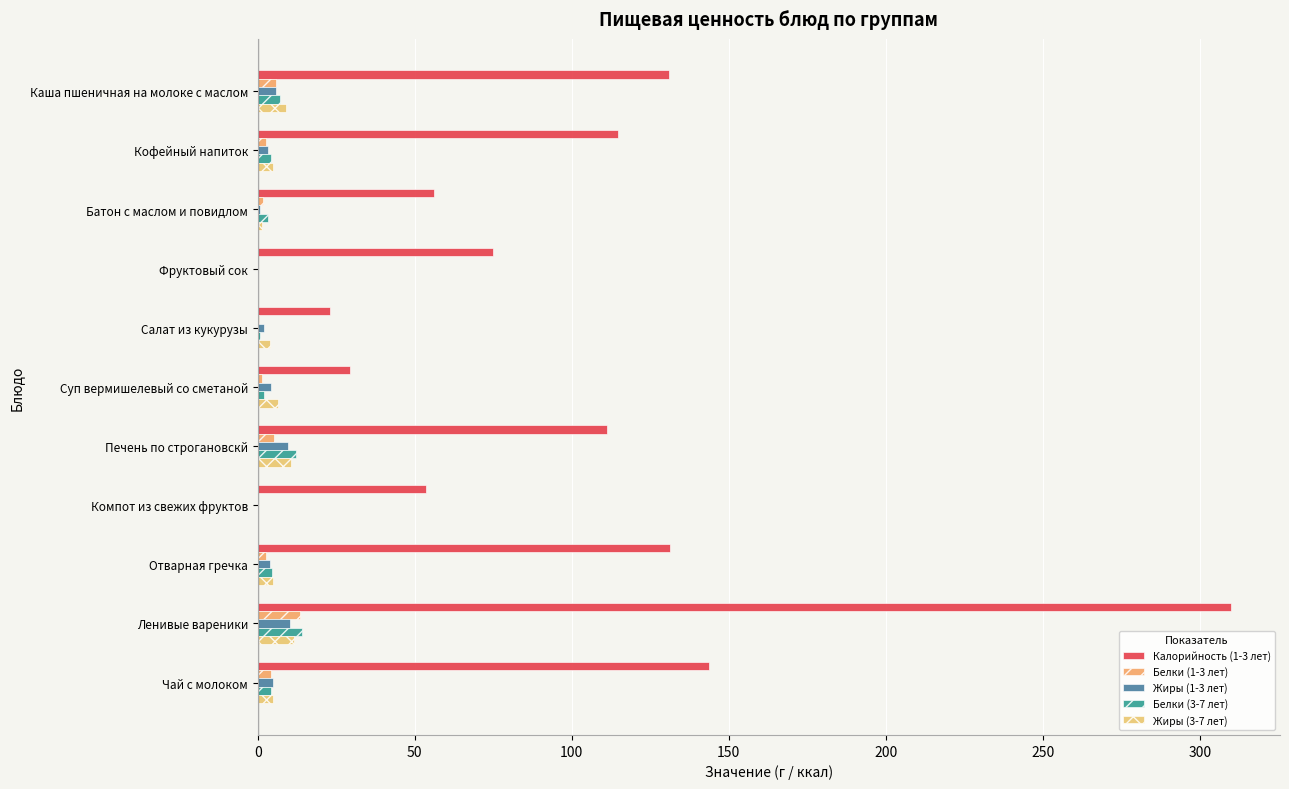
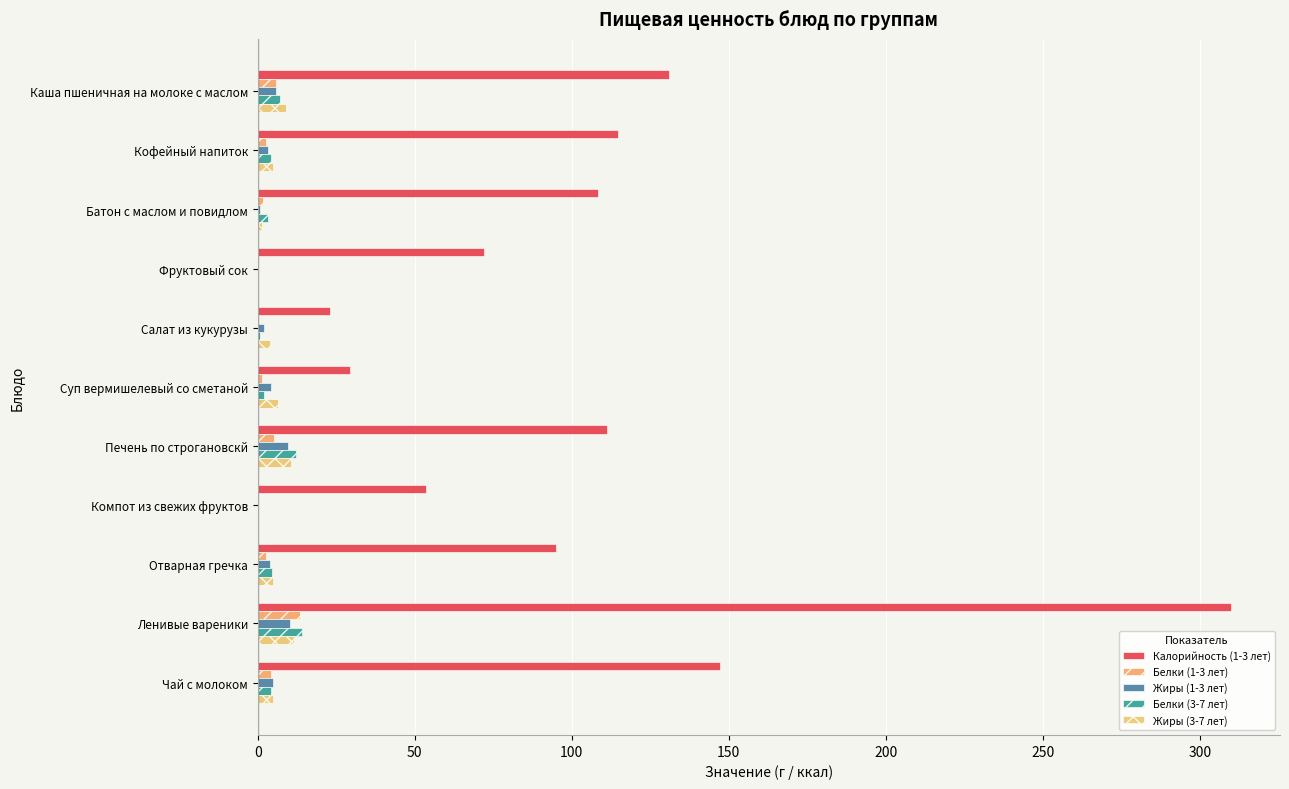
Калорийность (1-3 лет), Батон с маслом и повидлом: 56 -> 108
Калорийность (1-3 лет), Фруктовый сок: 75 -> 72
Калорийность (1-3 лет), Отварная гречка: 131 -> 95
Калорийность (1-3 лет), Чай с молоком: 144 -> 147
